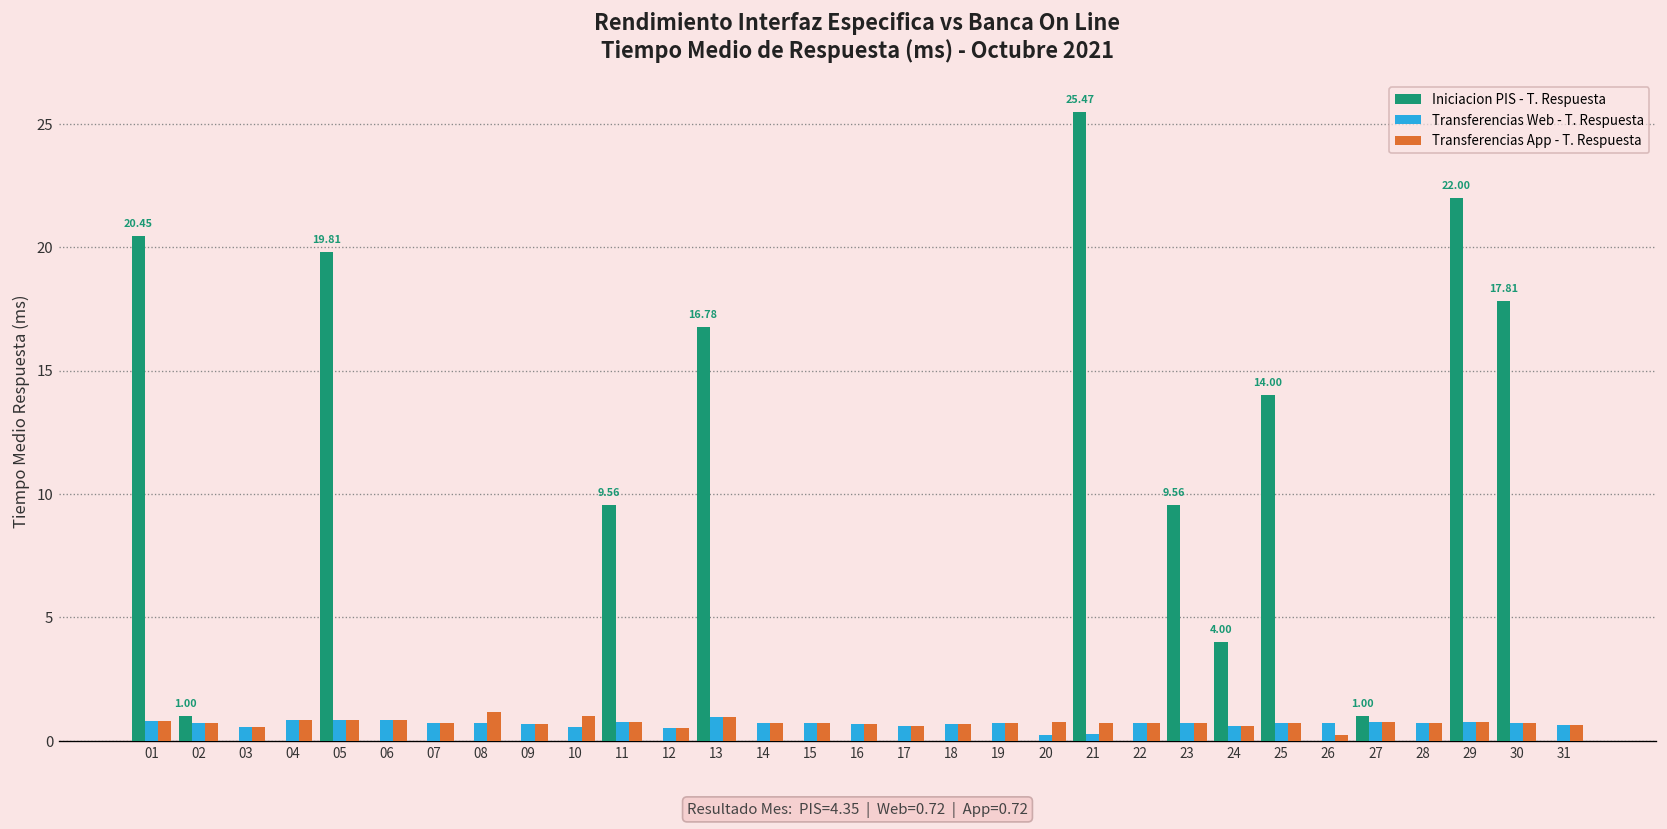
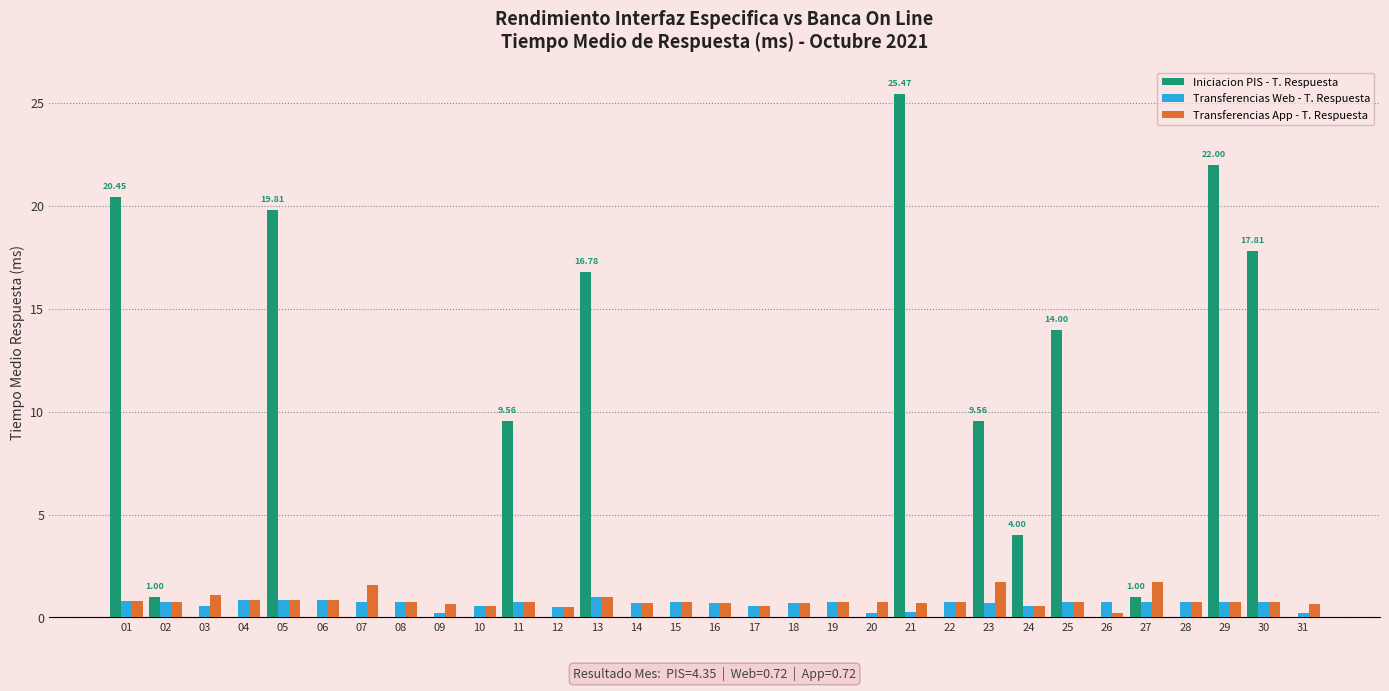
Transferencias App - T. Respuesta, 03: 0.6 -> 1.1
Transferencias App - T. Respuesta, 07: 0.7 -> 1.6
Transferencias App - T. Respuesta, 08: 1.2 -> 0.7
Transferencias Web - T. Respuesta, 09: 0.7 -> 0.2
Transferencias App - T. Respuesta, 10: 1.0 -> 0.6
Transferencias App - T. Respuesta, 23: 0.7 -> 1.7
Transferencias App - T. Respuesta, 27: 0.8 -> 1.7
Transferencias Web - T. Respuesta, 31: 0.6 -> 0.2
